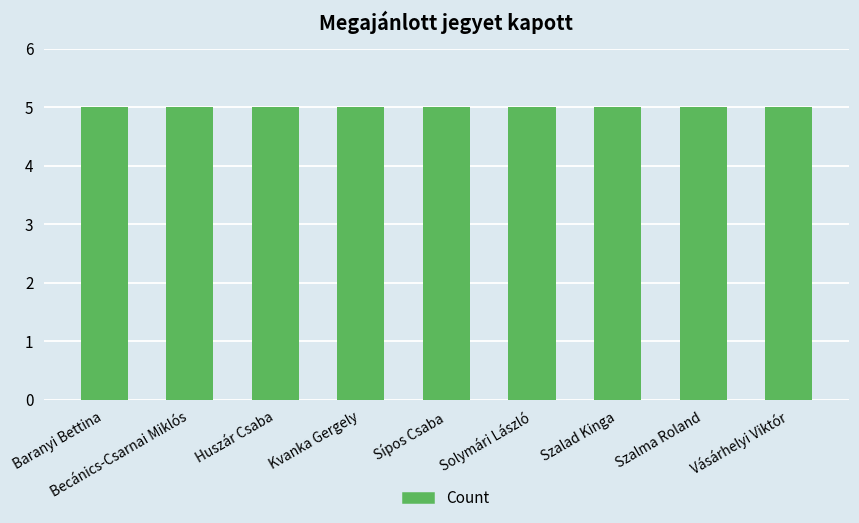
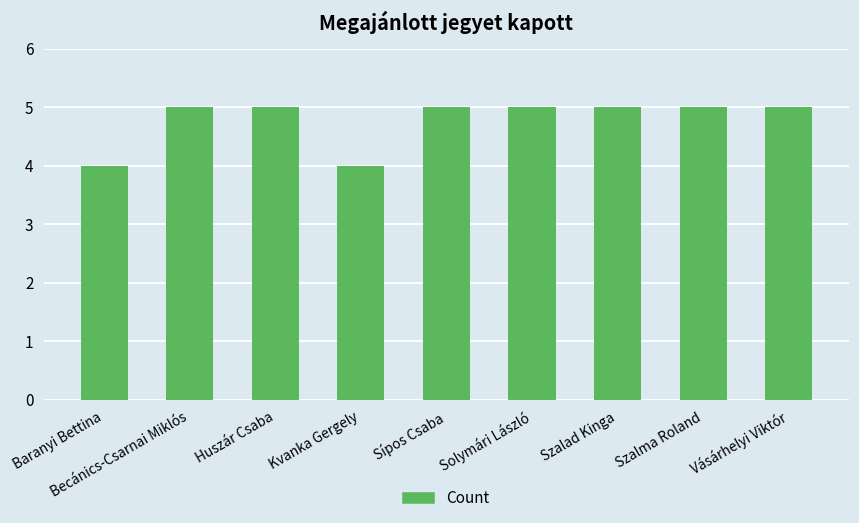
Baranyi Bettina: 5 -> 4
Kvanka Gergely: 5 -> 4
